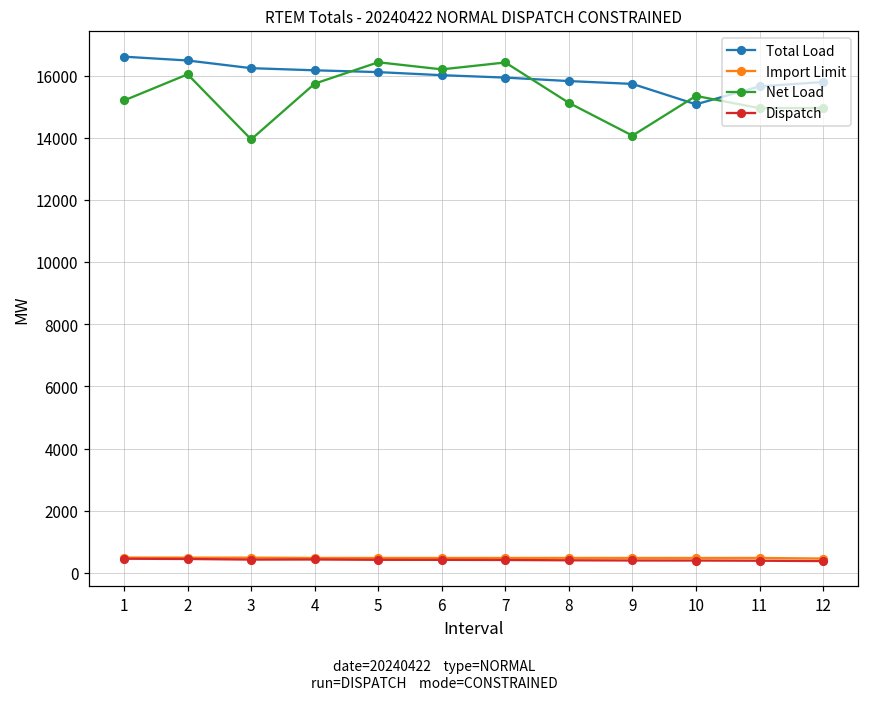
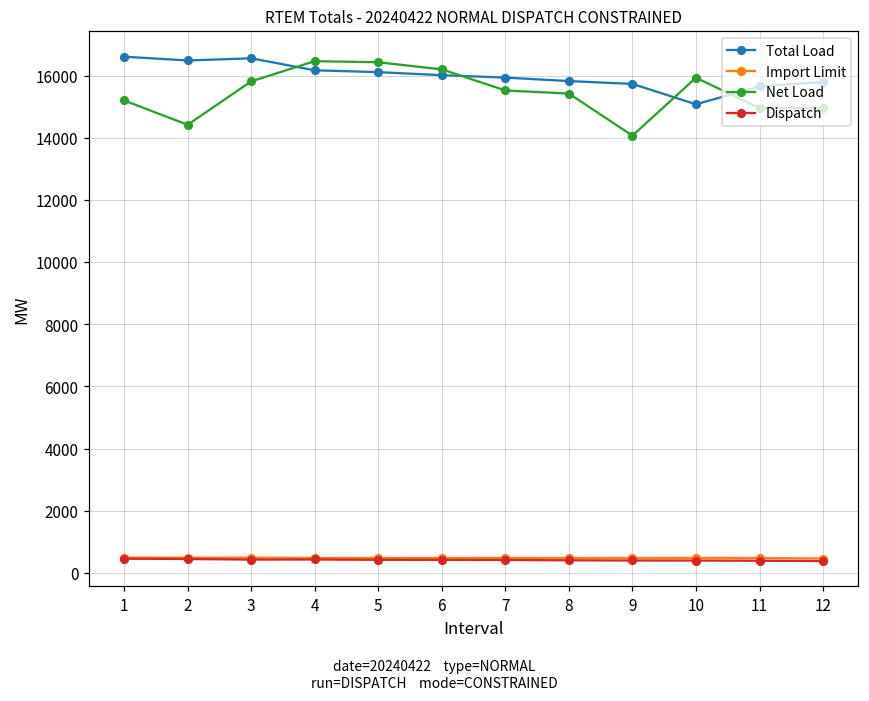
Net Load, 2: 16000 -> 14400
Total Load, 3: 16200 -> 16600
Net Load, 3: 14000 -> 15800
Net Load, 4: 15700 -> 16500
Net Load, 7: 16400 -> 15500
Net Load, 8: 15100 -> 15400
Net Load, 10: 15400 -> 15900
